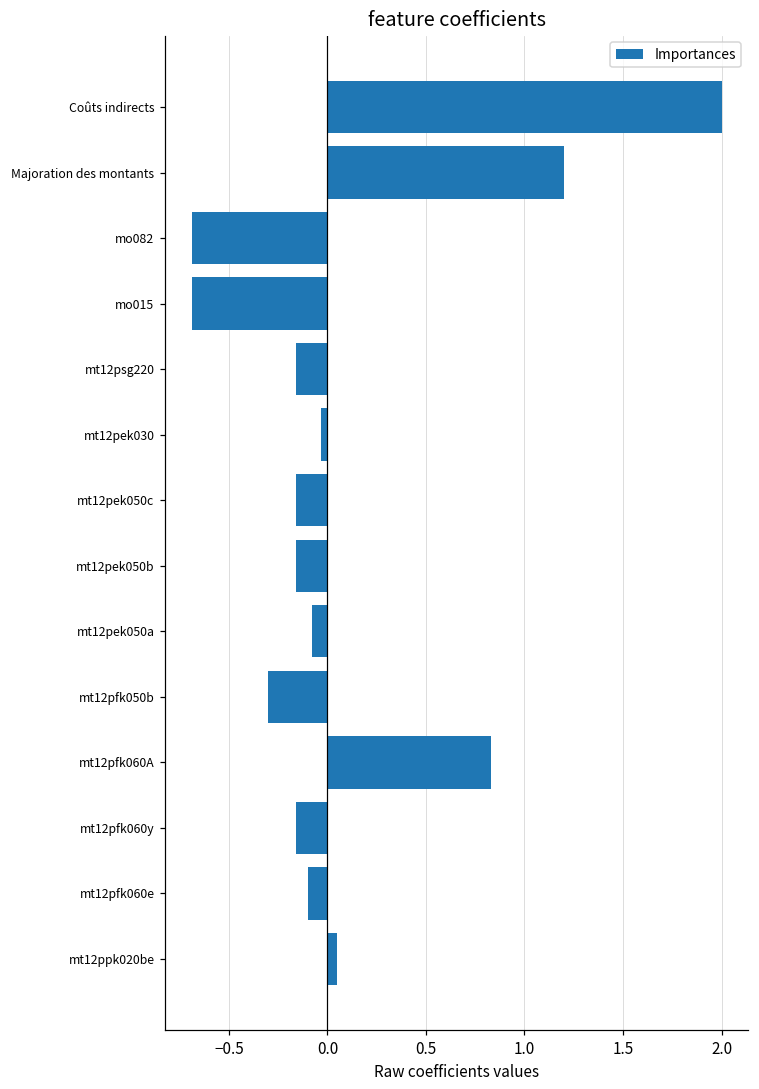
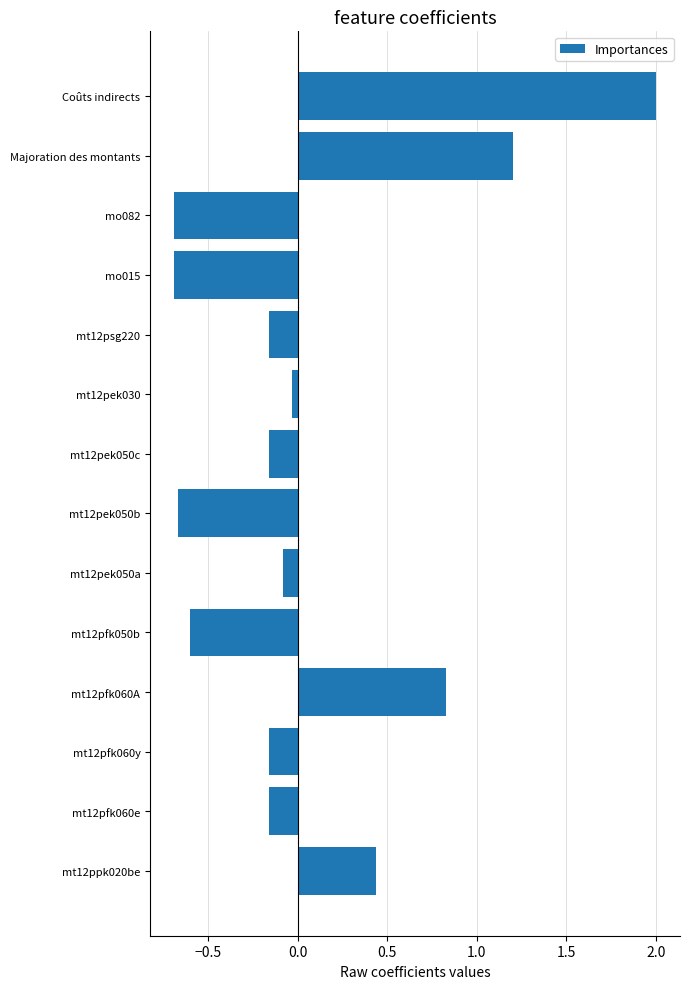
mt12pek050b: -0.16 -> -0.67
mt12pfk050b: -0.30 -> -0.60
mt12pfk060e: -0.10 -> -0.16
mt12ppk020be: 0.05 -> 0.44
